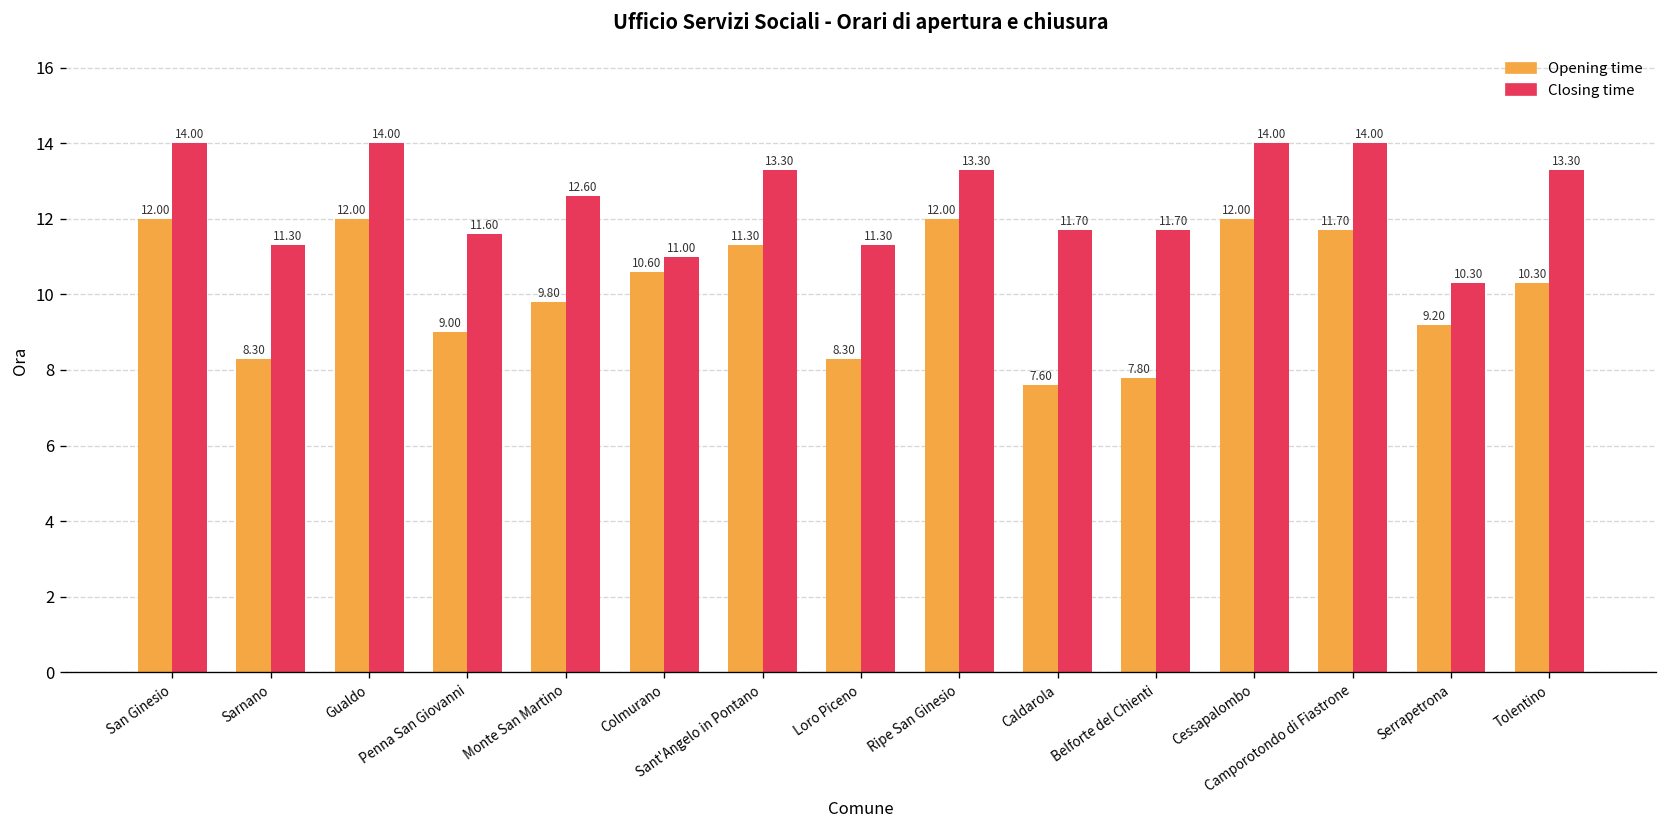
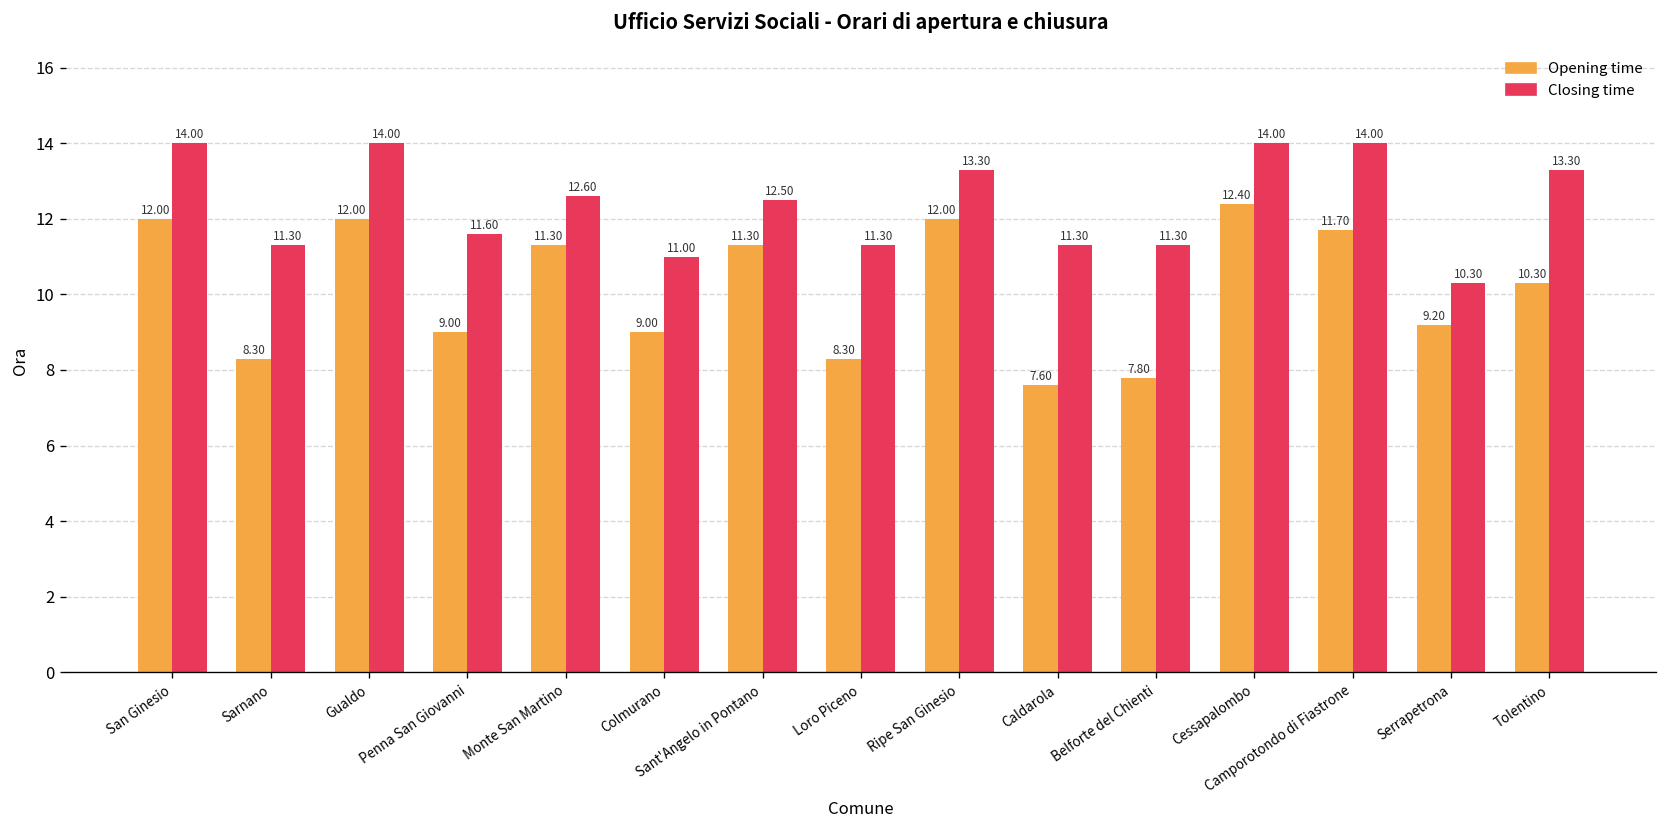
Opening time, Monte San Martino: 9.80 -> 11.30
Opening time, Colmurano: 10.60 -> 9.00
Closing time, Sant'Angelo in Pontano: 13.30 -> 12.50
Closing time, Caldarola: 11.70 -> 11.30
Closing time, Belforte del Chienti: 11.70 -> 11.30
Opening time, Cessapalombo: 12.00 -> 12.40
